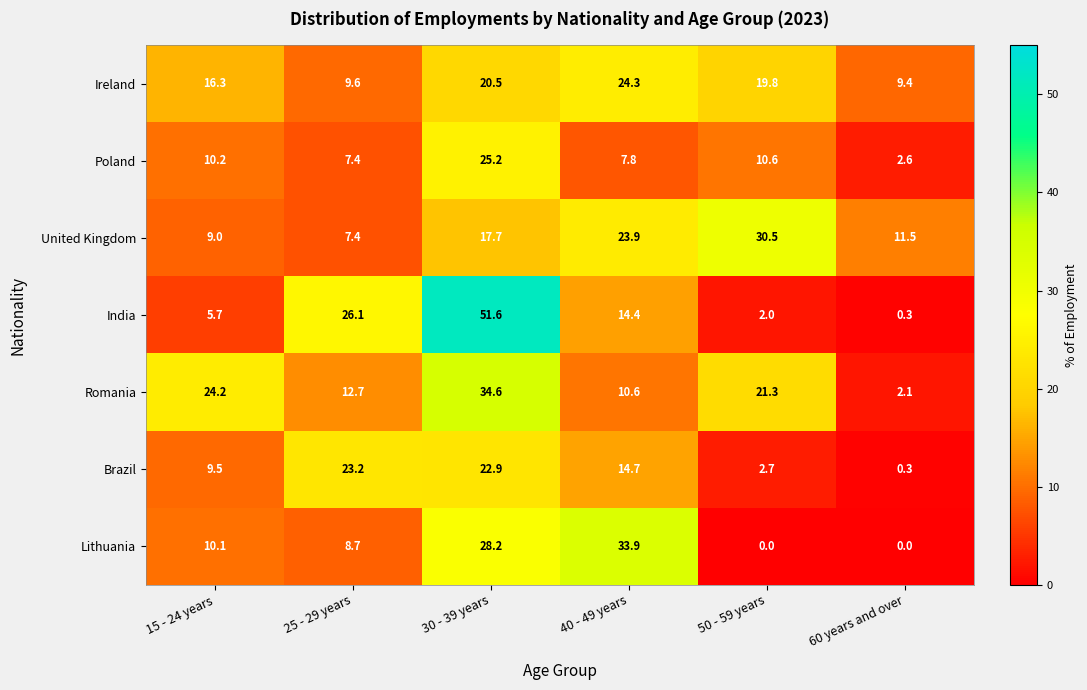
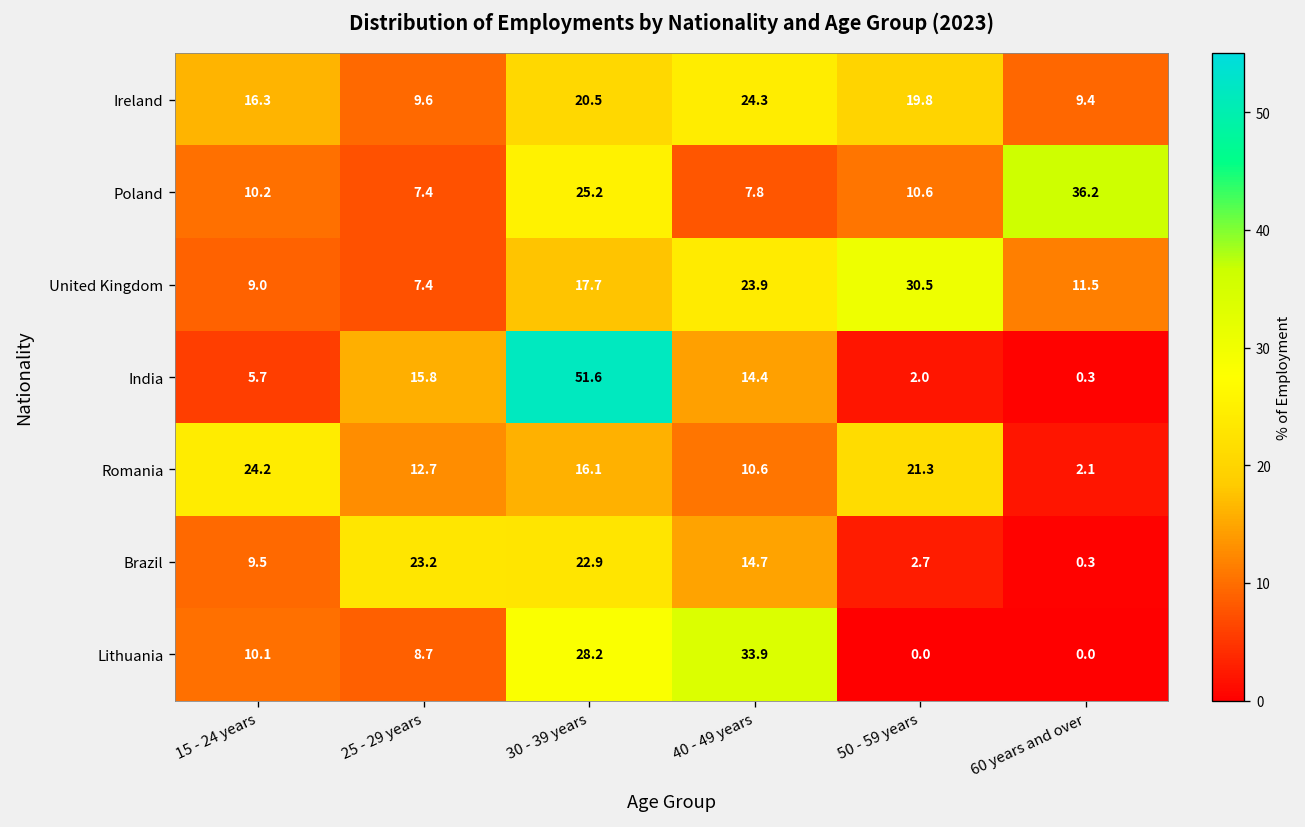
Poland, 60 years and over: 2.6 -> 36.2
India, 25 - 29 years: 26.1 -> 15.8
Romania, 30 - 39 years: 34.6 -> 16.1
